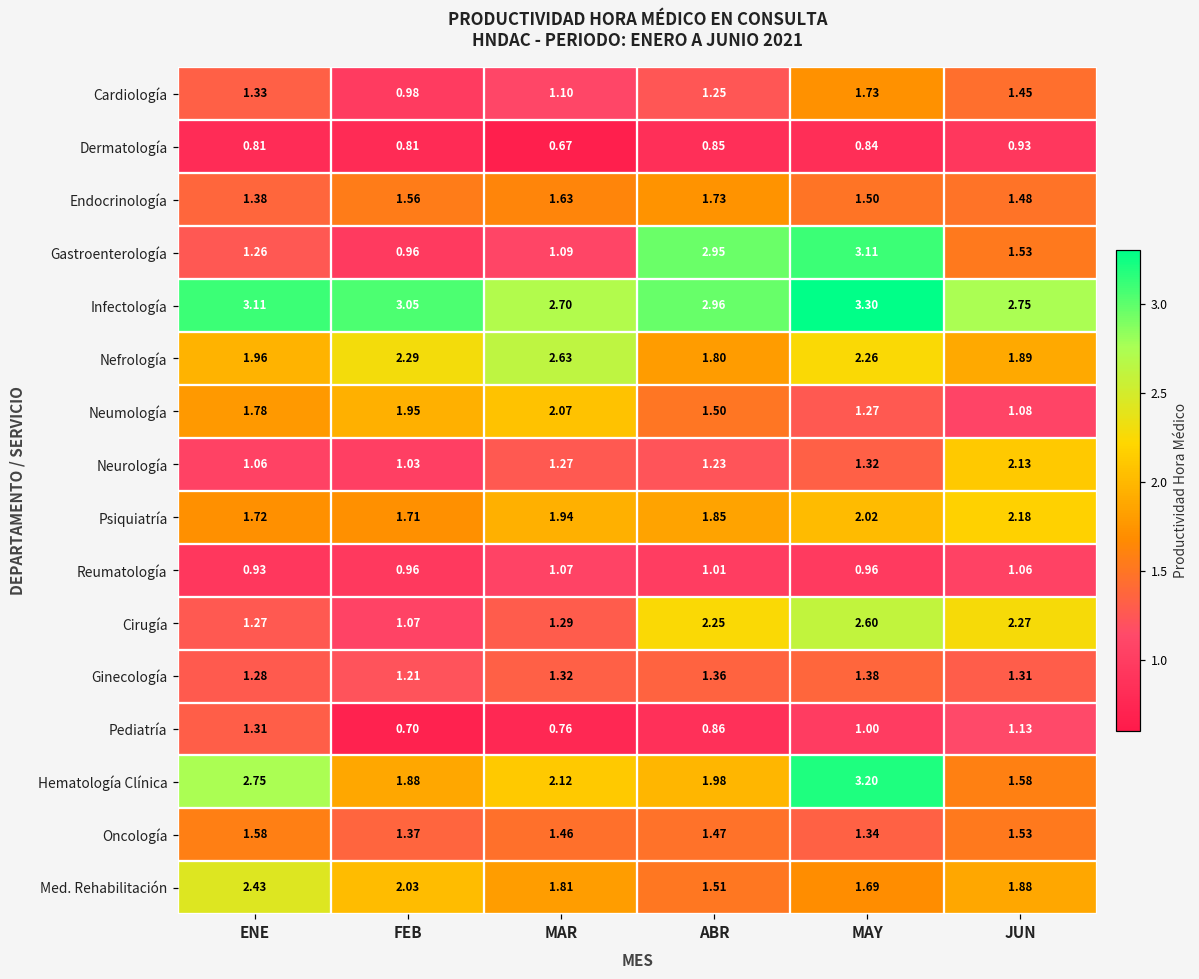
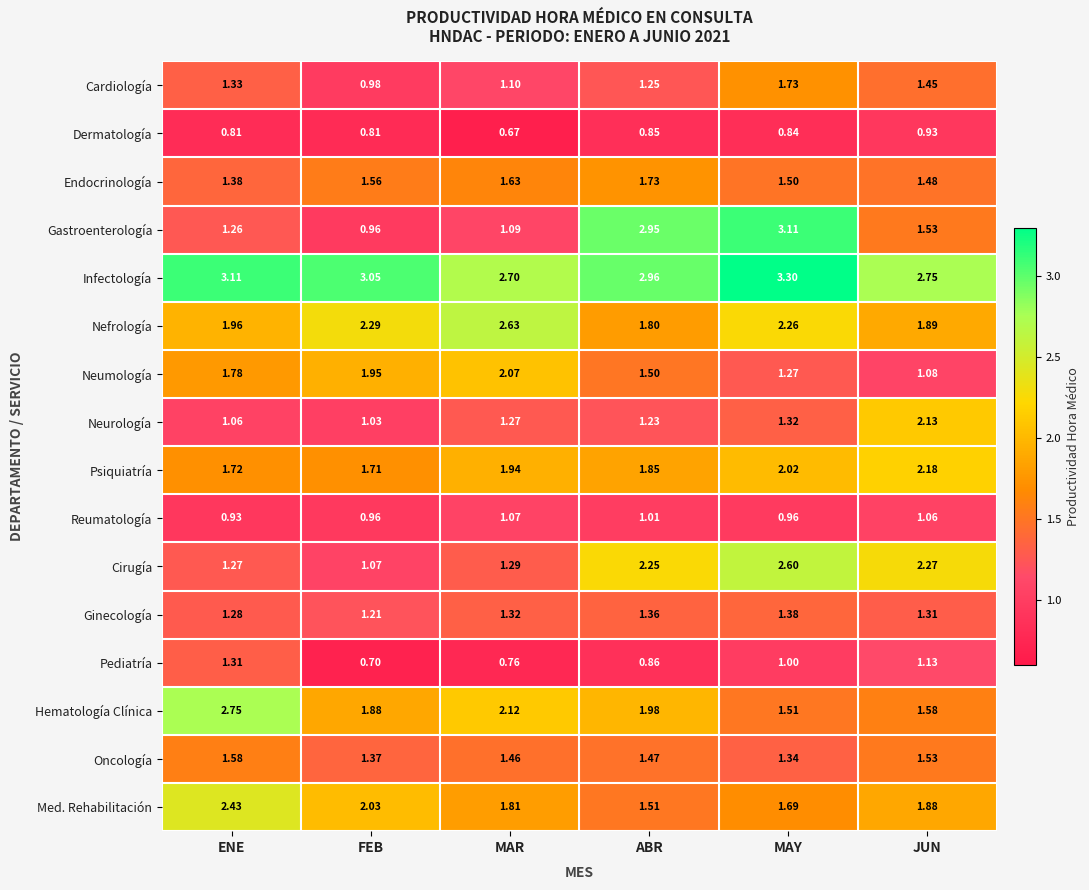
Hematología Clínica, MAY: 3.20 -> 1.51
